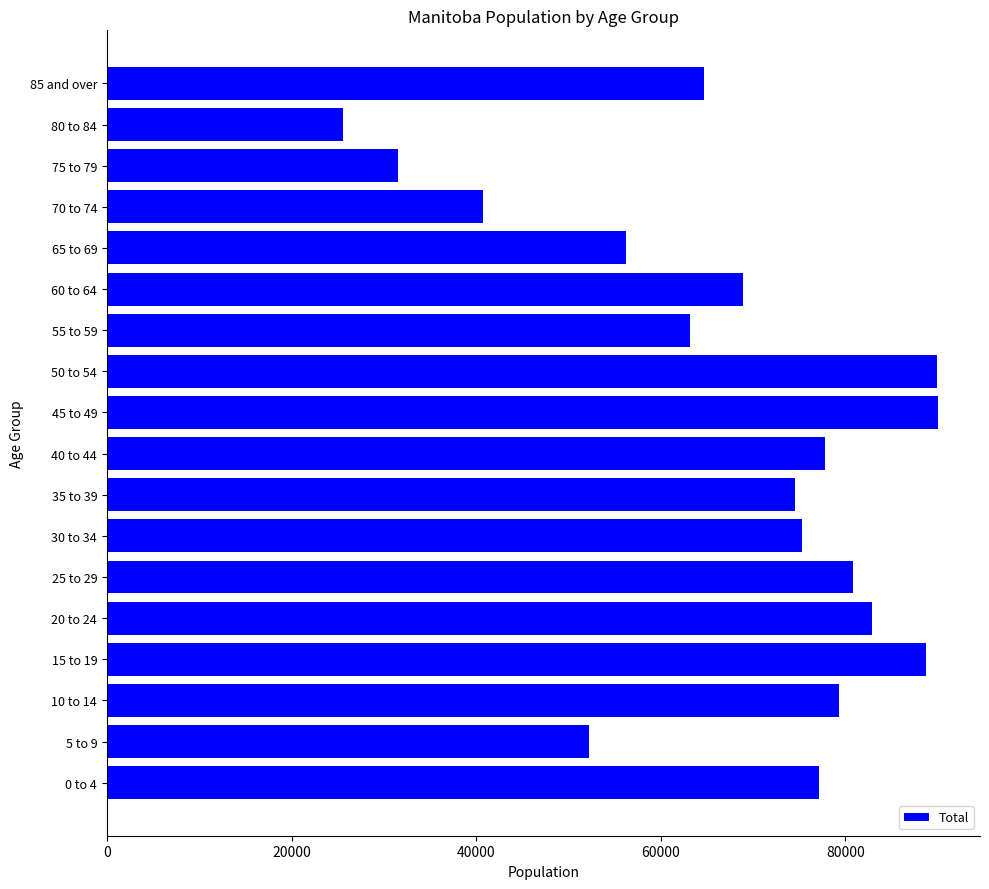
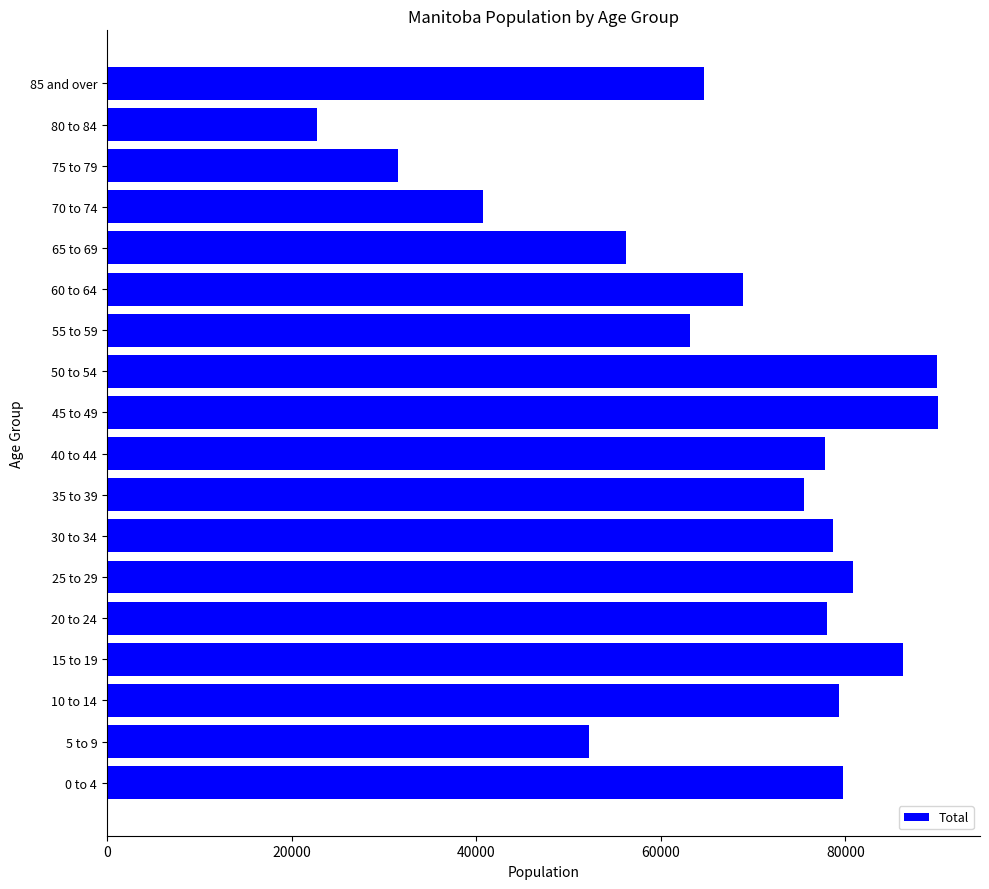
80 to 84: 26000 -> 23000
35 to 39: 75000 -> 76000
30 to 34: 75000 -> 79000
20 to 24: 83000 -> 78000
15 to 19: 89000 -> 86000
0 to 4: 77000 -> 80000
